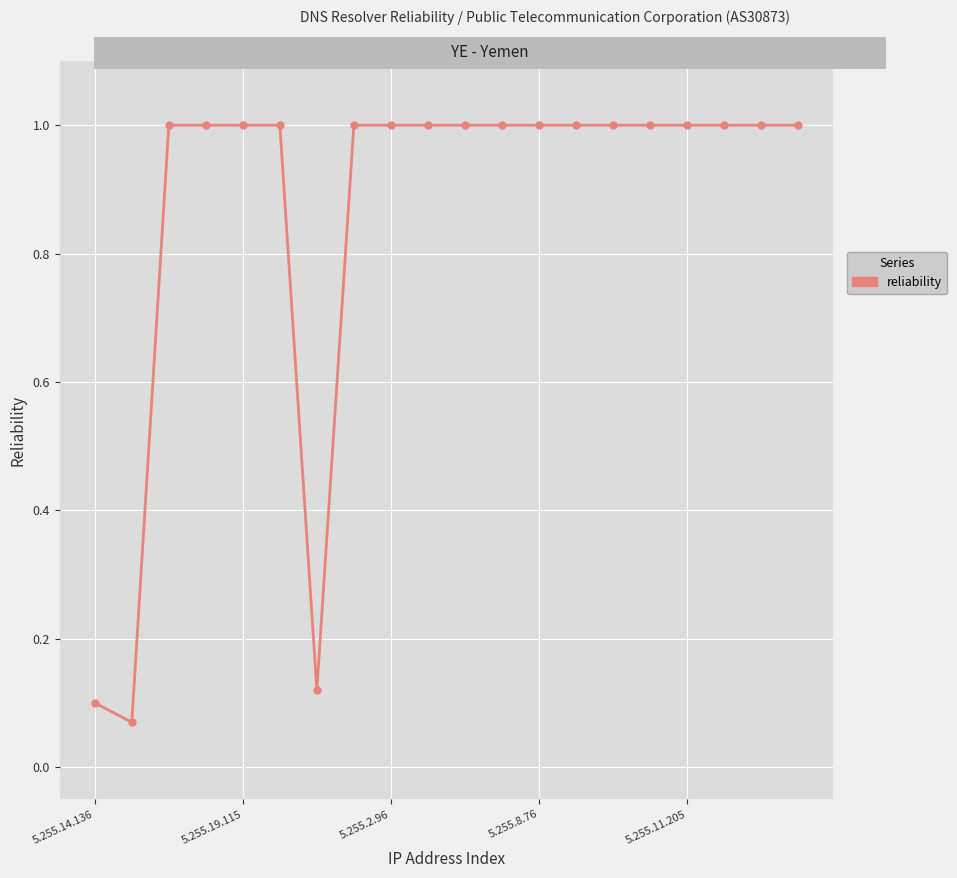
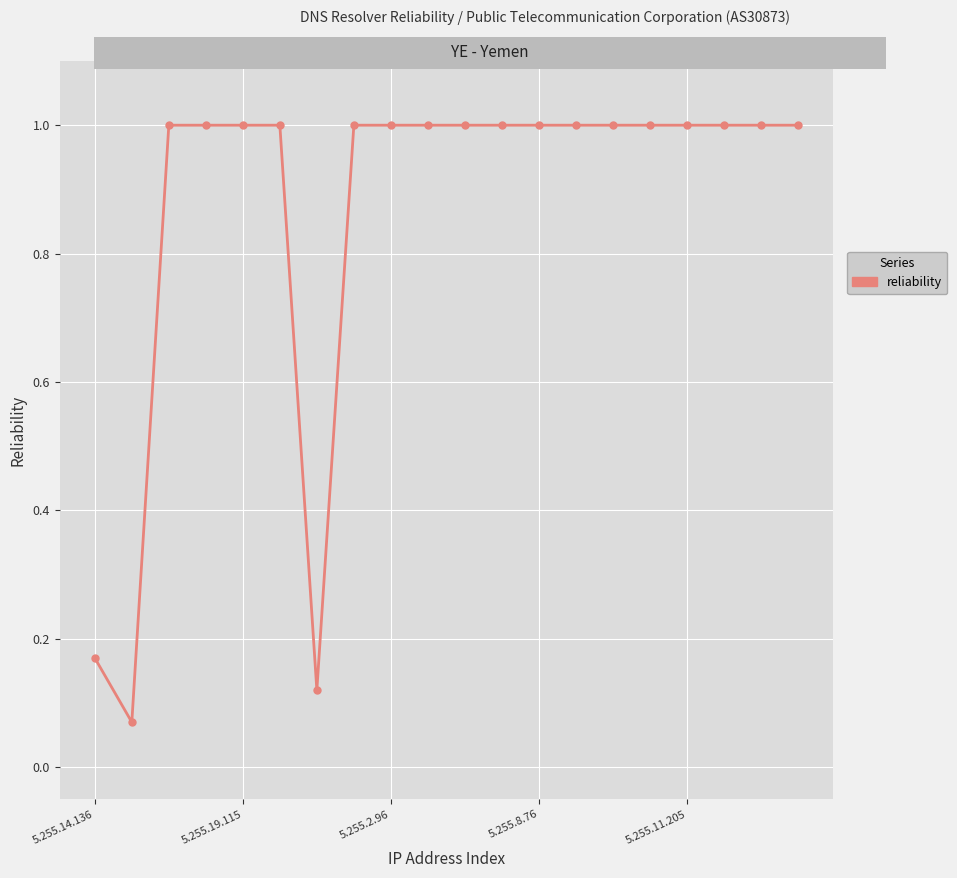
5.255.14.136: 0.10 -> 0.17
